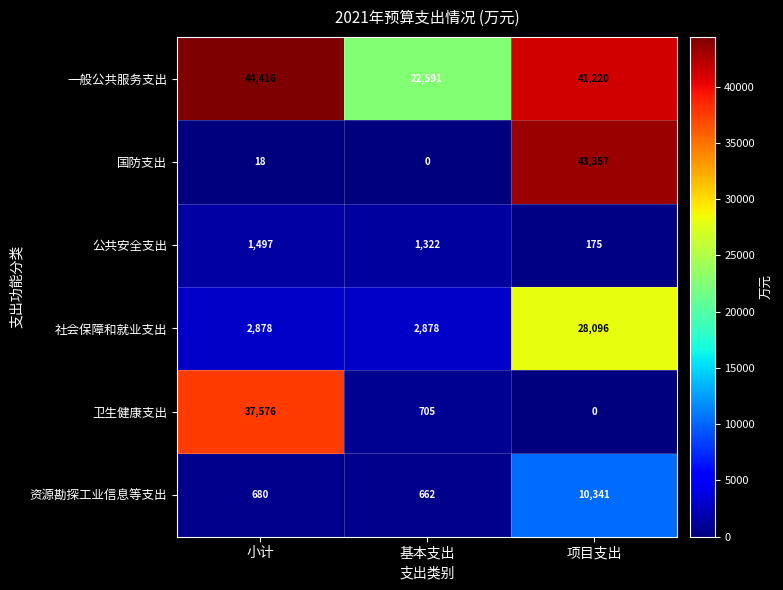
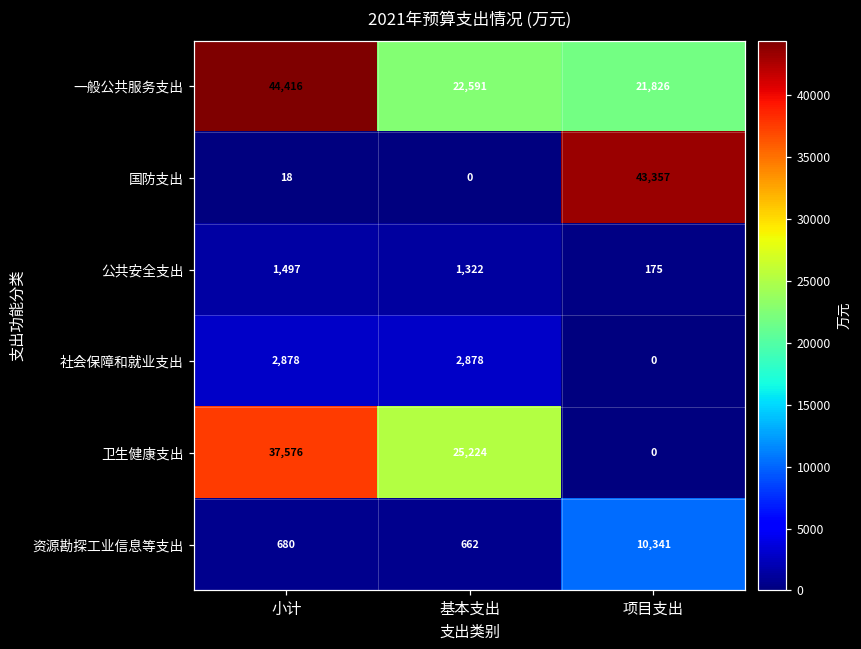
一般公共服务支出, 项目支出: 41,220 -> 21,826
社会保障和就业支出, 项目支出: 28,096 -> 0
卫生健康支出, 基本支出: 705 -> 25,224
